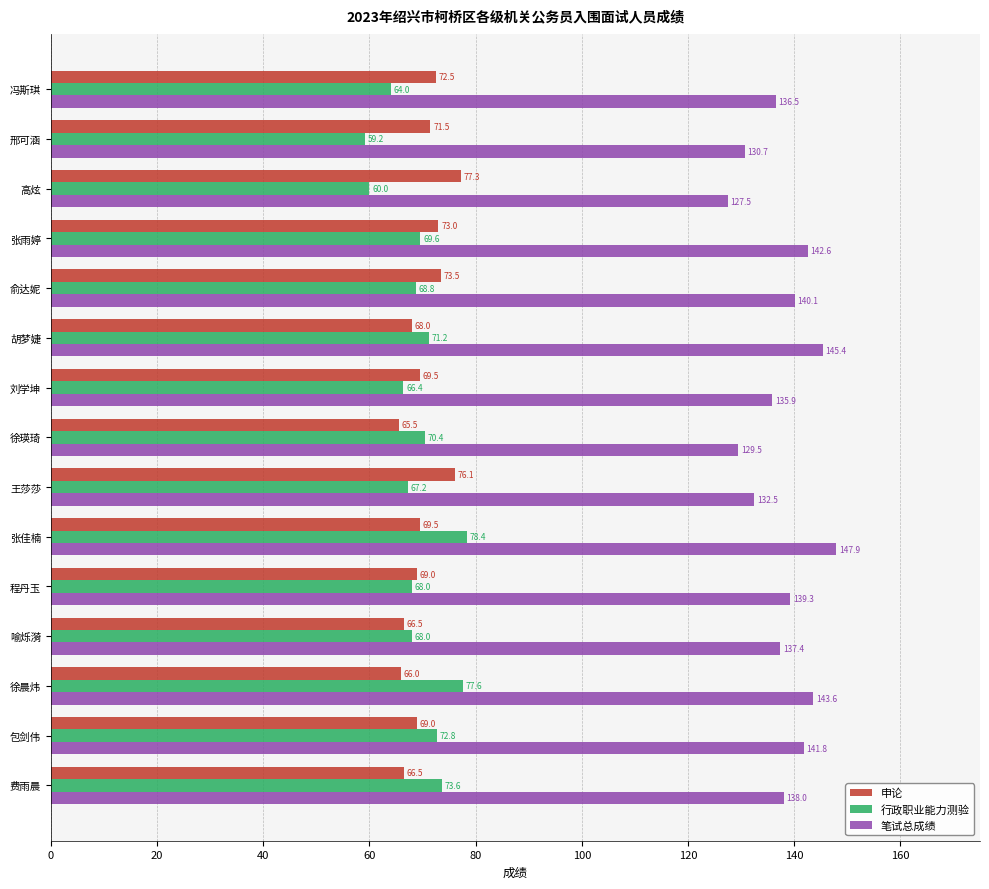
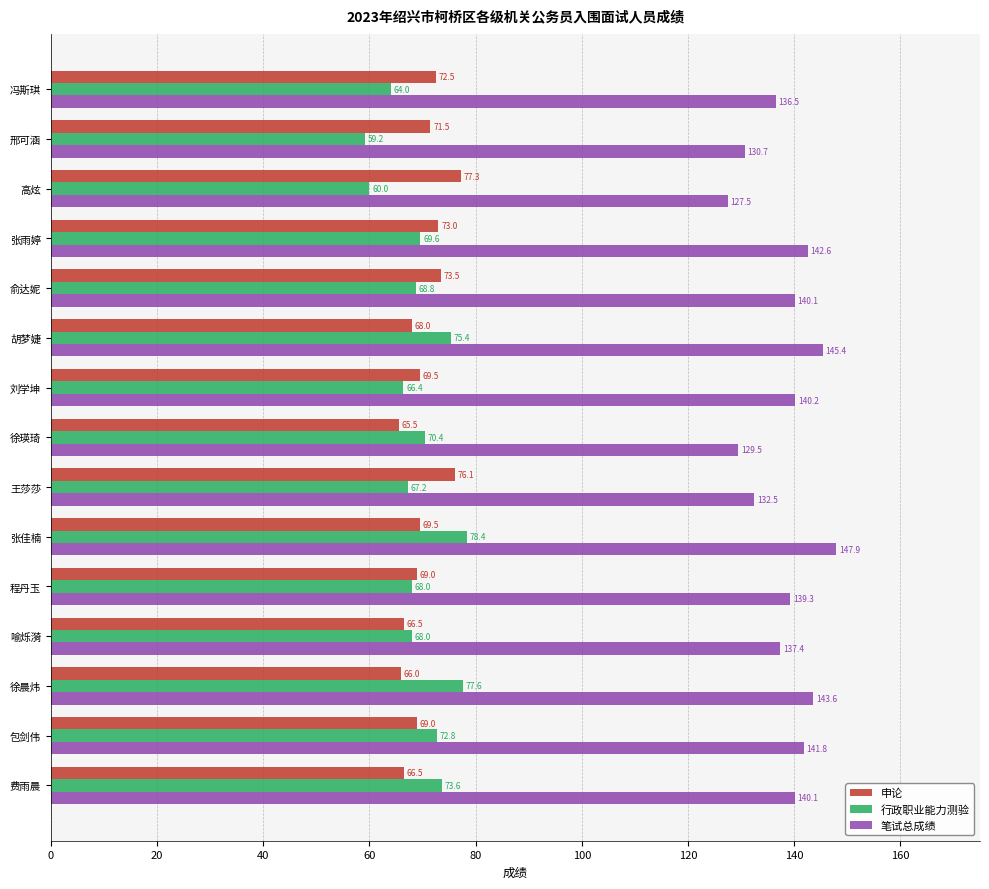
行政职业能力测验, 胡梦婕: 71.2 -> 75.4
笔试总成绩, 刘学坤: 135.9 -> 140.2
笔试总成绩, 费雨晨: 138.0 -> 140.1
